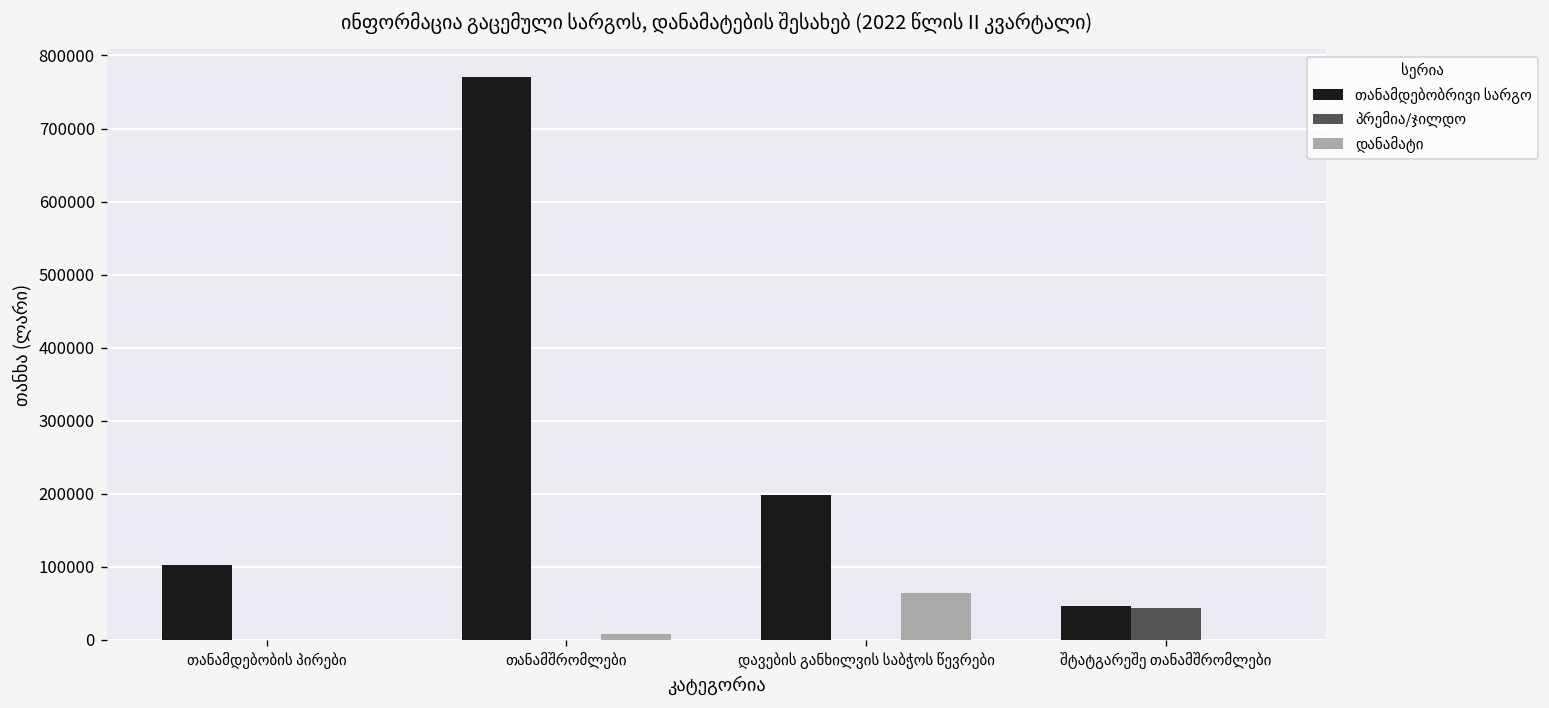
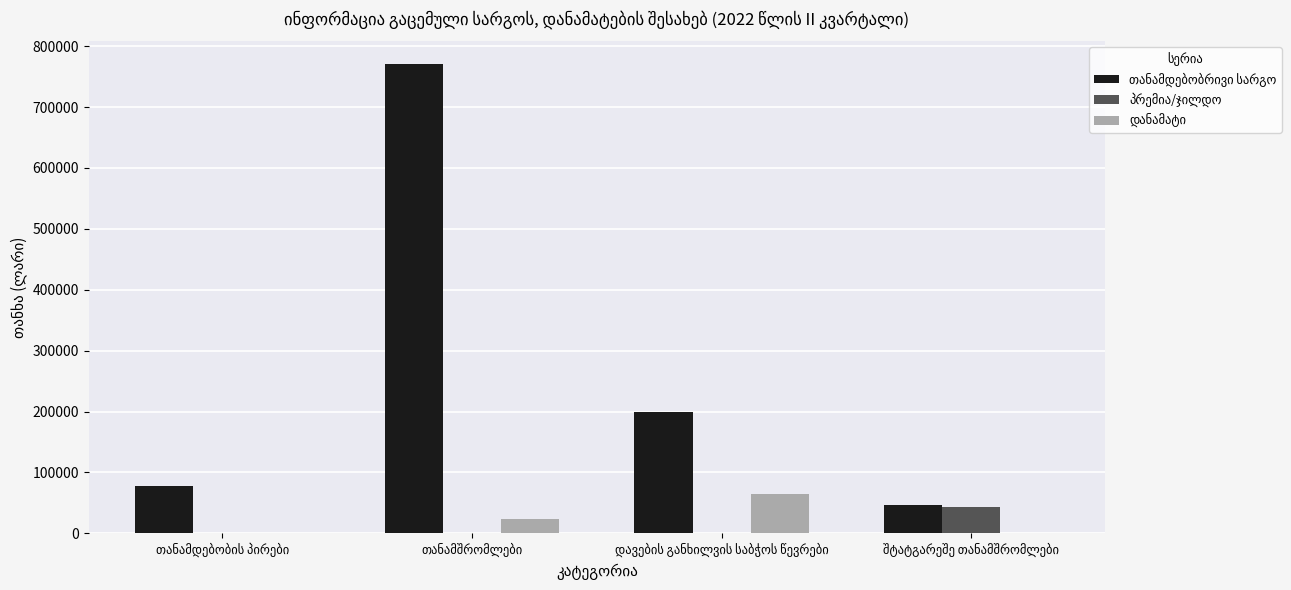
თანამდებობრივი სარგო, თანამდებობის პირები: 100000 -> 80000
დანამატი, თანამშრომლები: 10000 -> 20000
